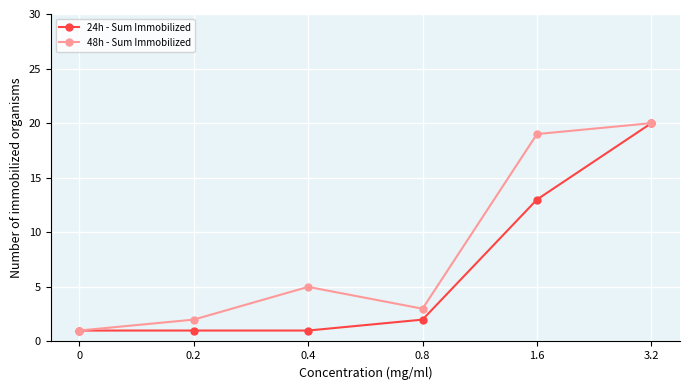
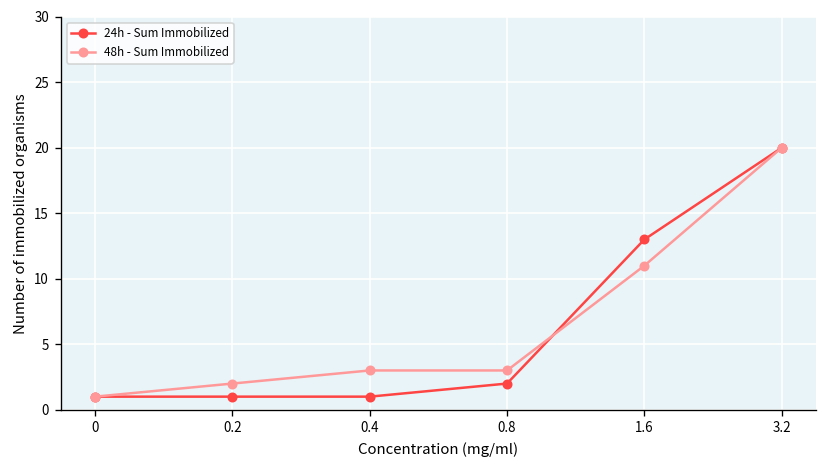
48h - Sum Immobilized, 0.4: 5 -> 3
48h - Sum Immobilized, 1.6: 19 -> 11
